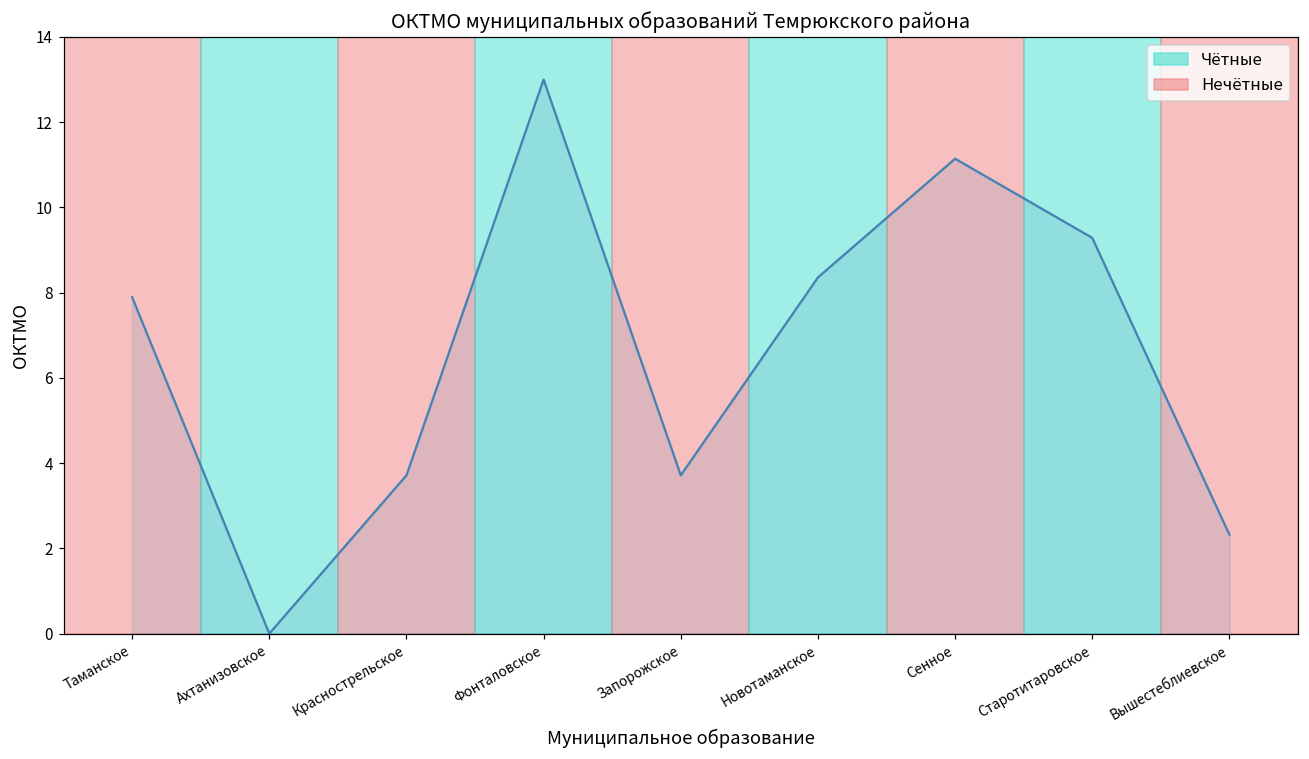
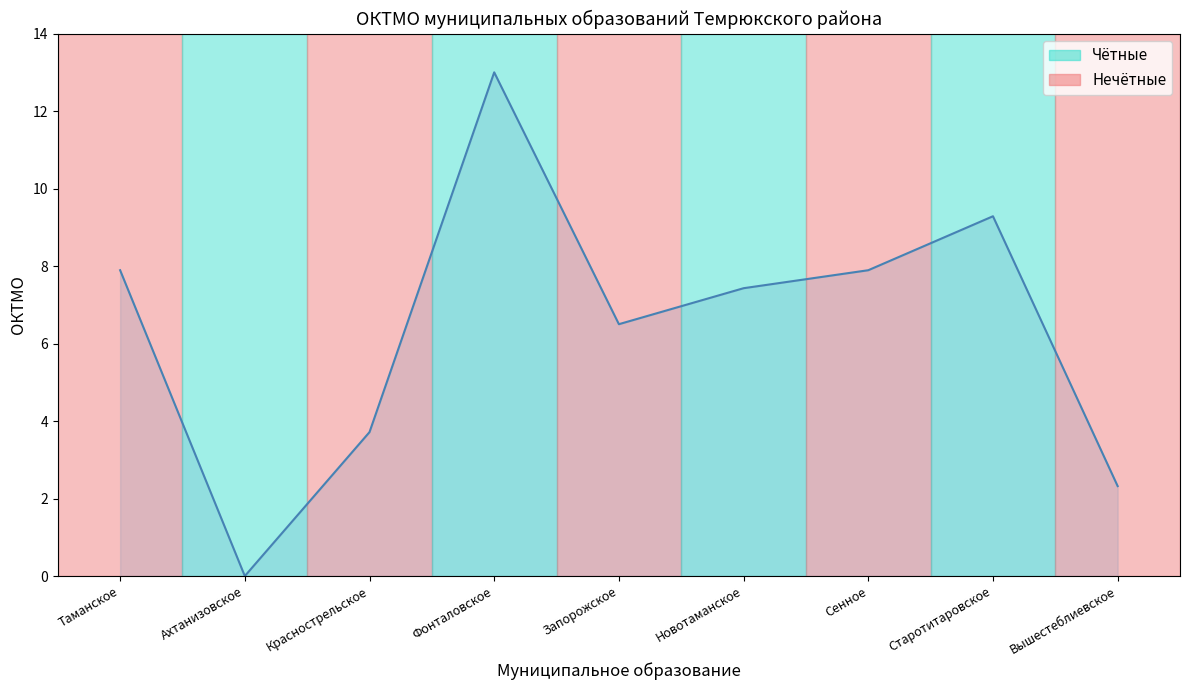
Запорожское: 3.7 -> 6.5
Новотаманское: 8.4 -> 7.4
Сенное: 11.1 -> 7.9
